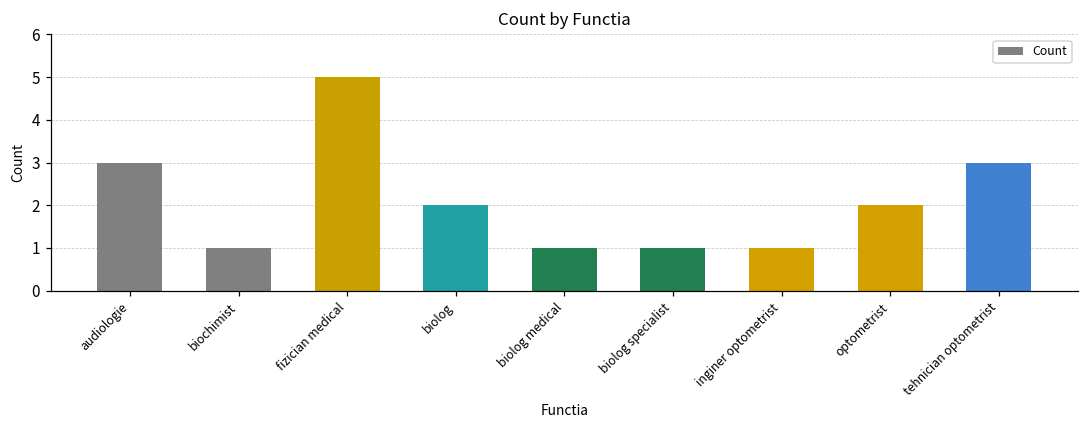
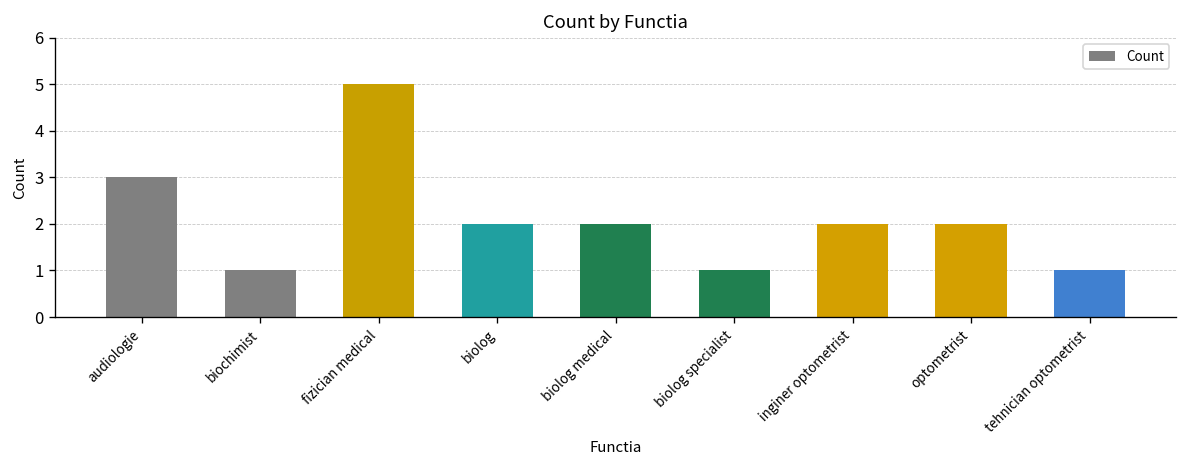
biolog medical: 1 -> 2
inginer optometrist: 1 -> 2
tehnician optometrist: 3 -> 1
